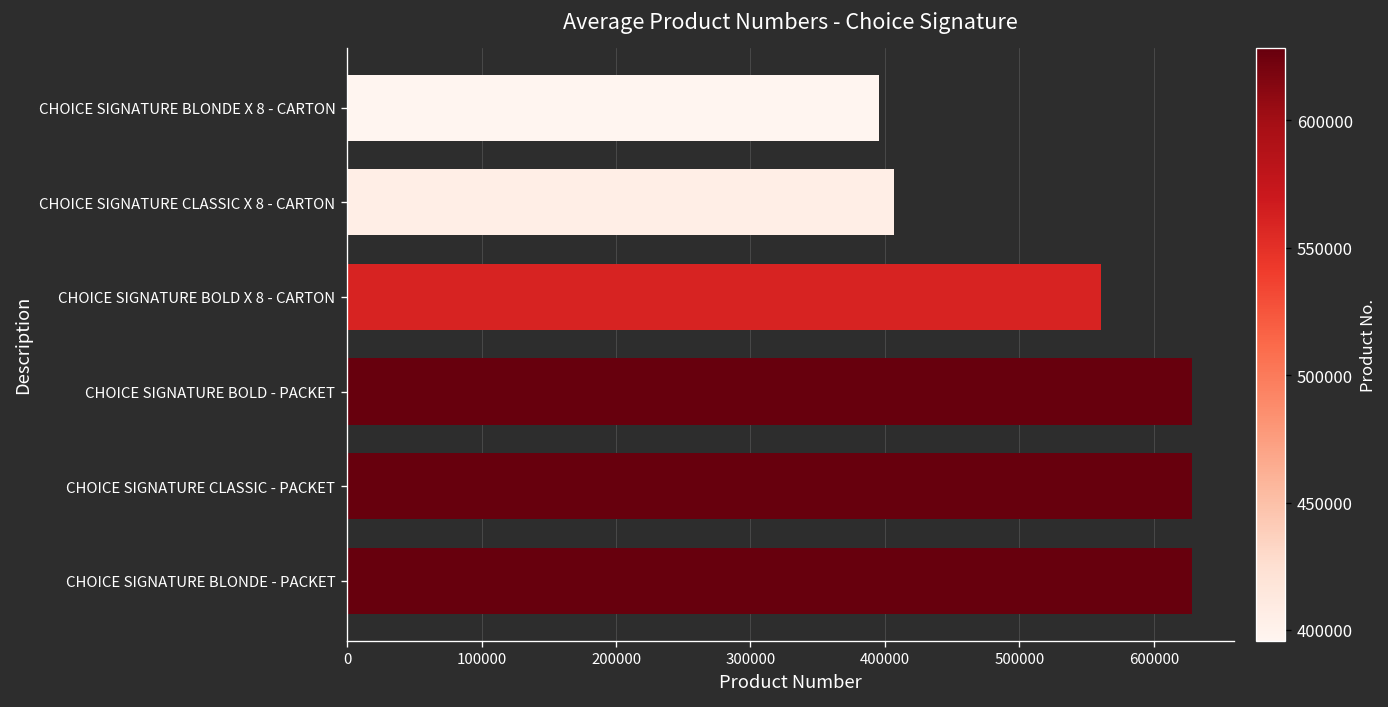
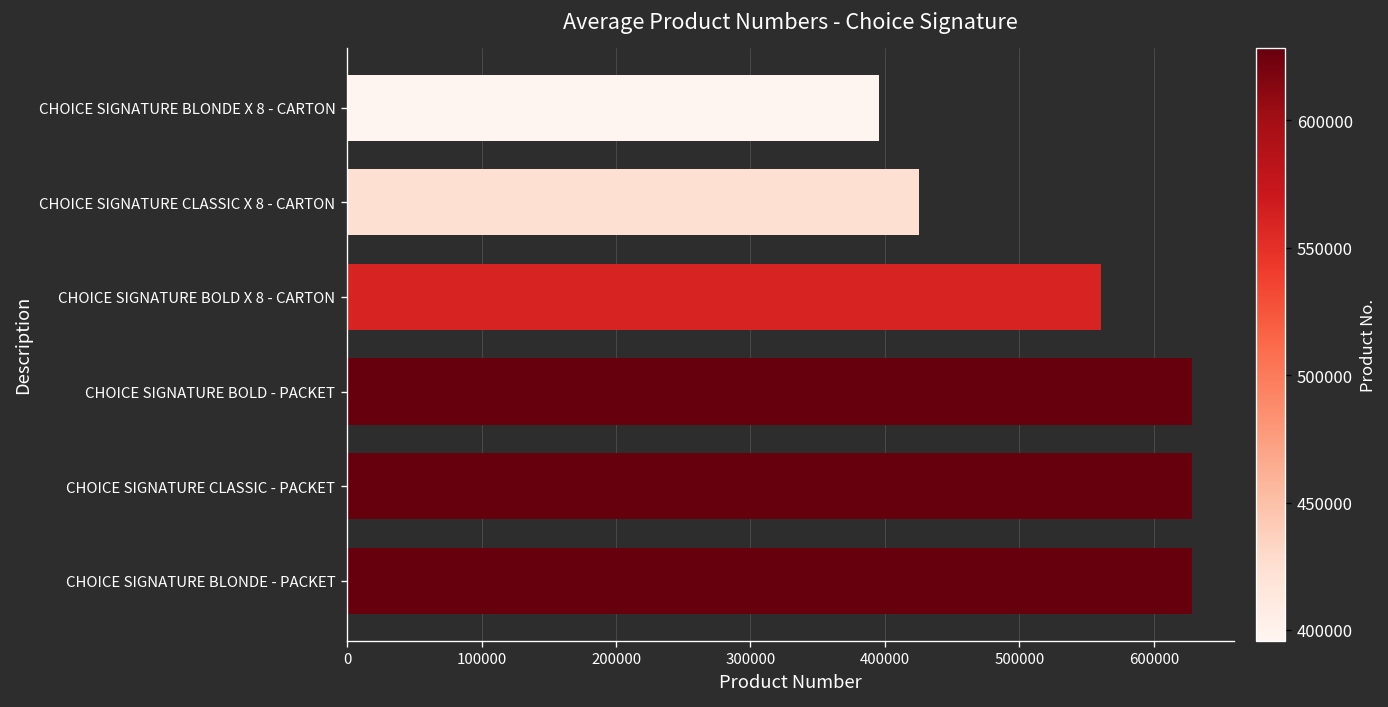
CHOICE SIGNATURE CLASSIC X 8 - CARTON: 407000 -> 425000
